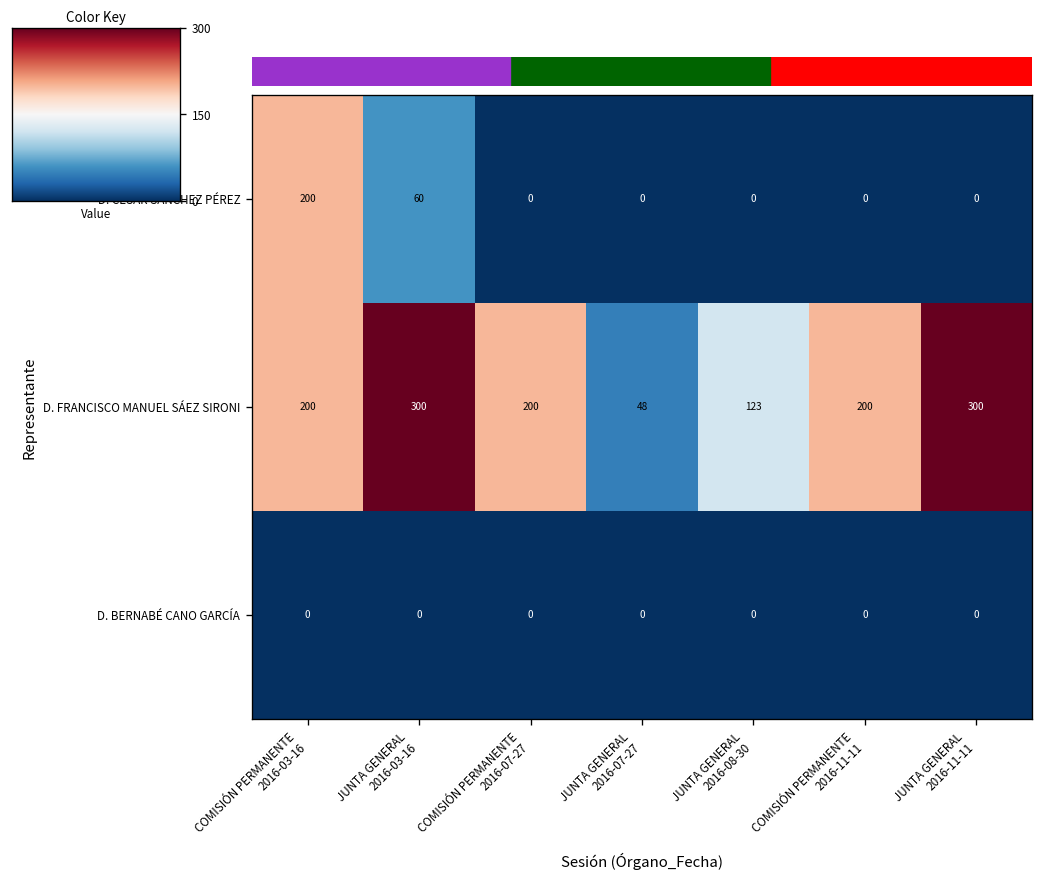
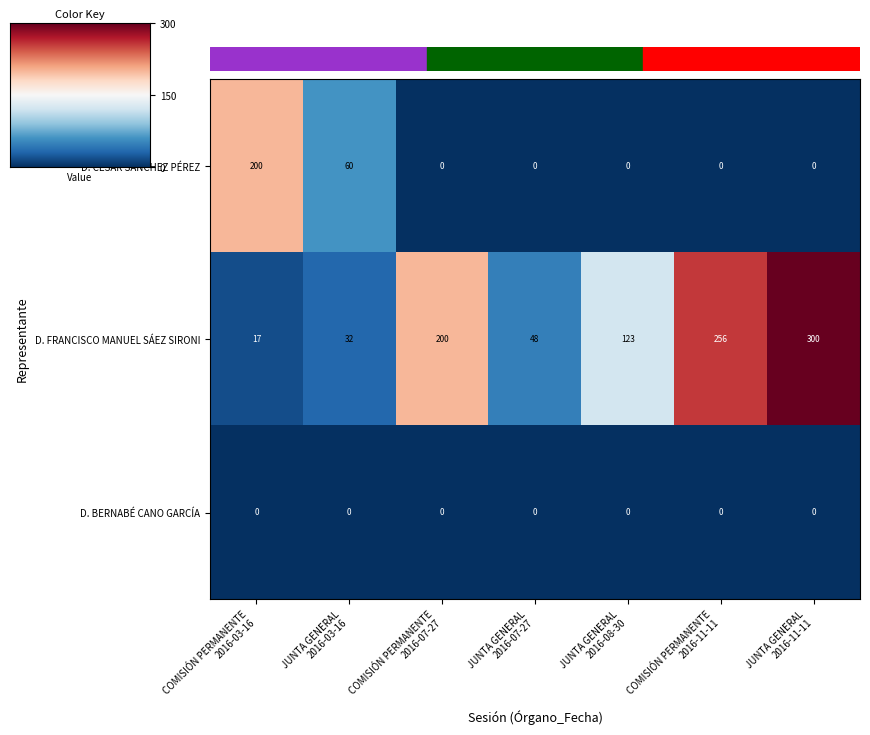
D. FRANCISCO MANUEL SÁEZ SIRONI, COMISIÓN PERMANENTE 2016-03-16: 200 -> 17
D. FRANCISCO MANUEL SÁEZ SIRONI, JUNTA GENERAL 2016-03-16: 300 -> 32
D. FRANCISCO MANUEL SÁEZ SIRONI, COMISIÓN PERMANENTE 2016-11-11: 200 -> 256
